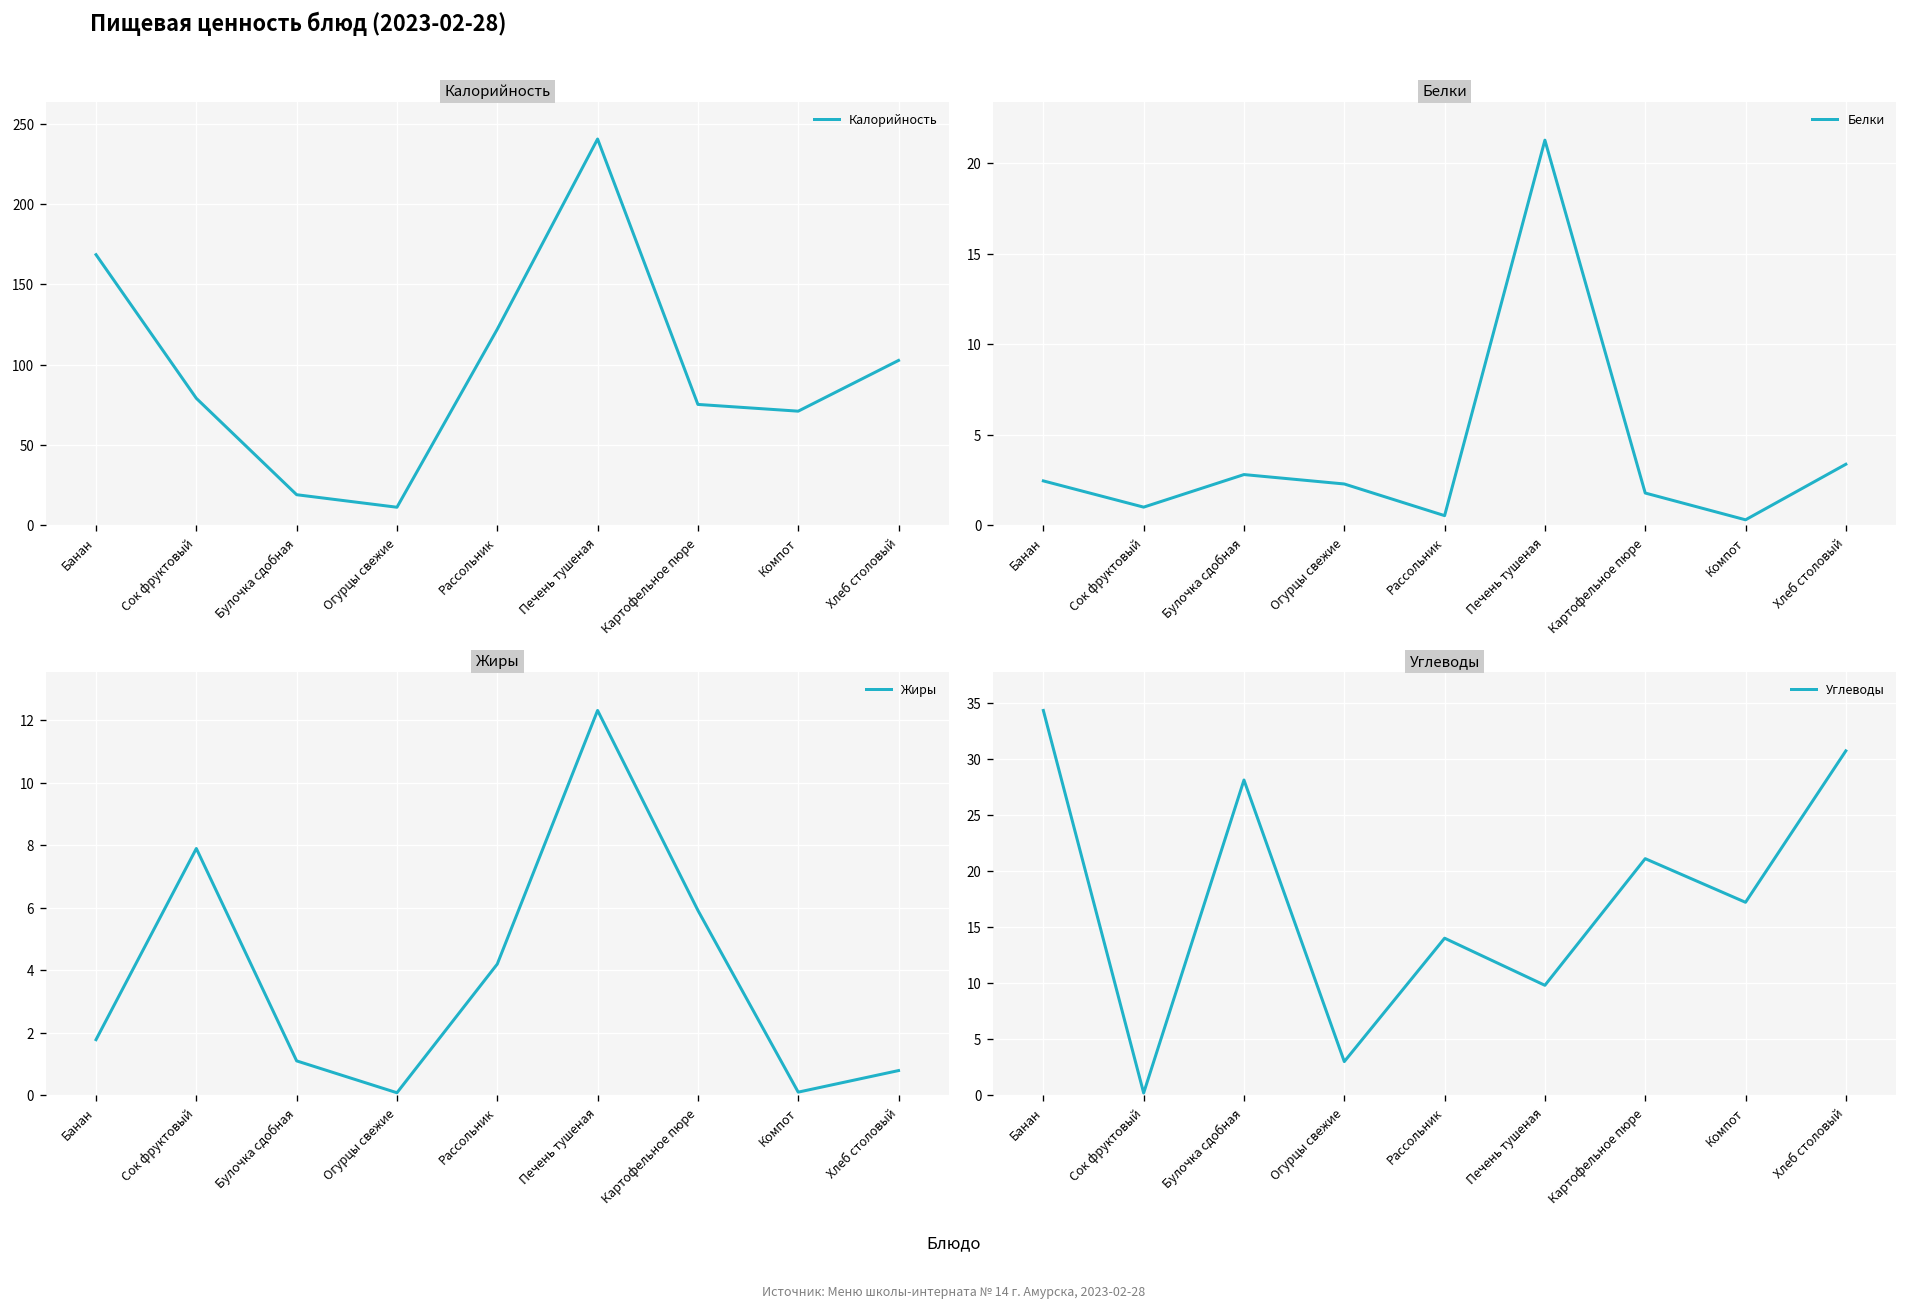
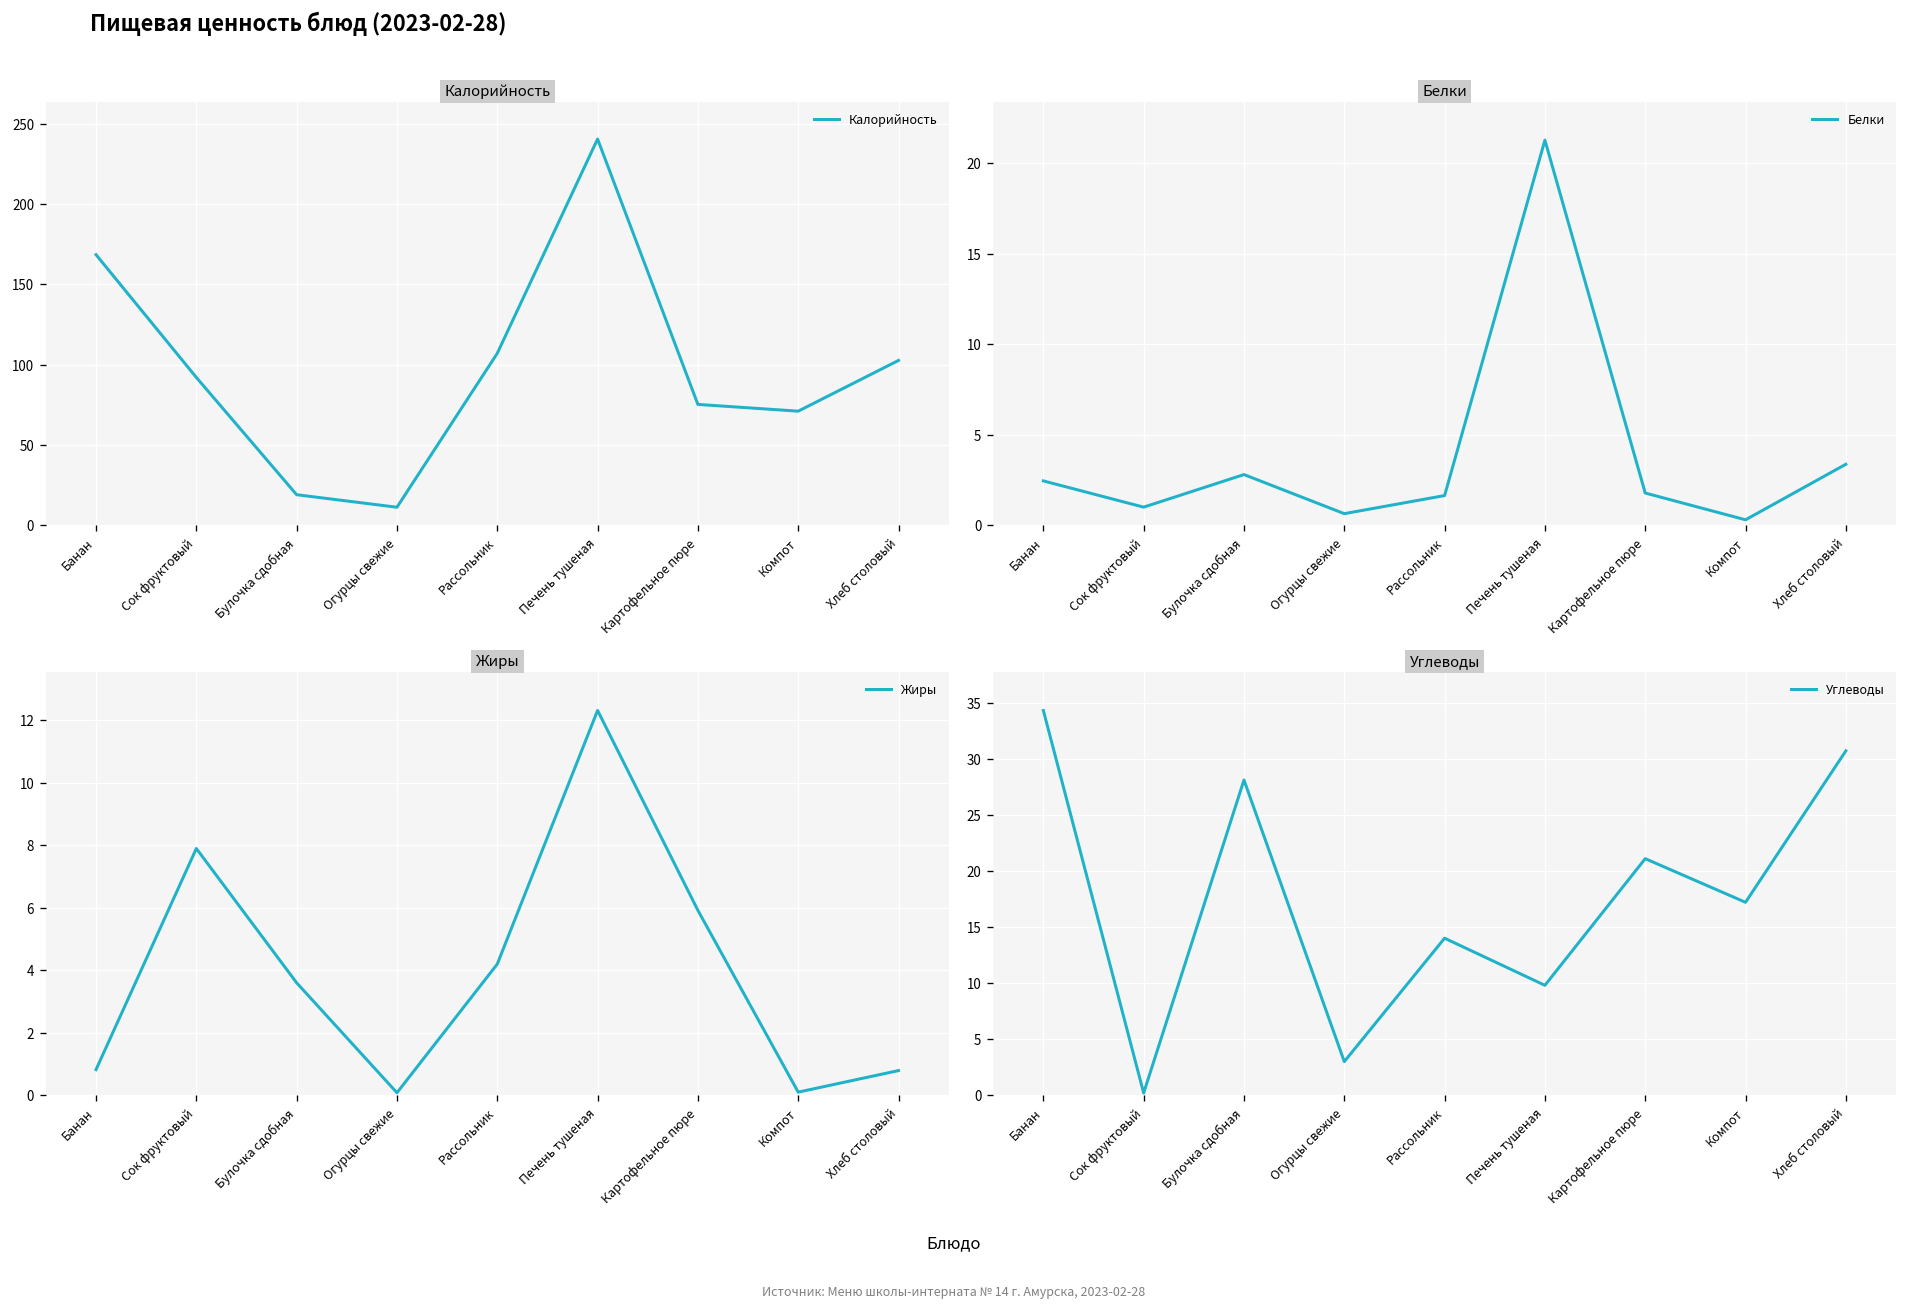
Калорийность, Сок фруктовый: 79 -> 92
Калорийность, Рассольник: 122 -> 107
Белки, Огурцы свежие: 2.3 -> 0.6
Белки, Рассольник: 0.5 -> 1.6
Жиры, Банан: 1.8 -> 0.8
Жиры, Булочка сдобная: 1.1 -> 3.6
